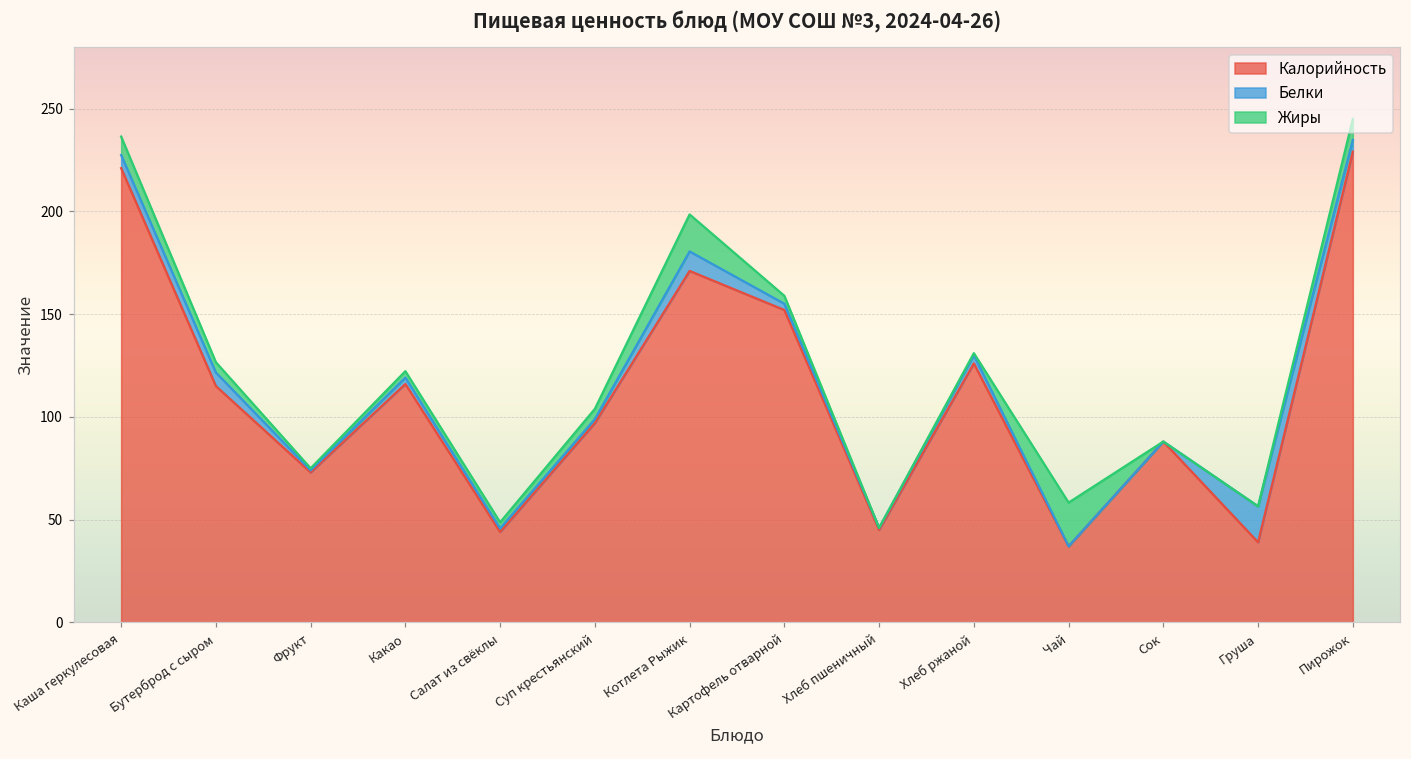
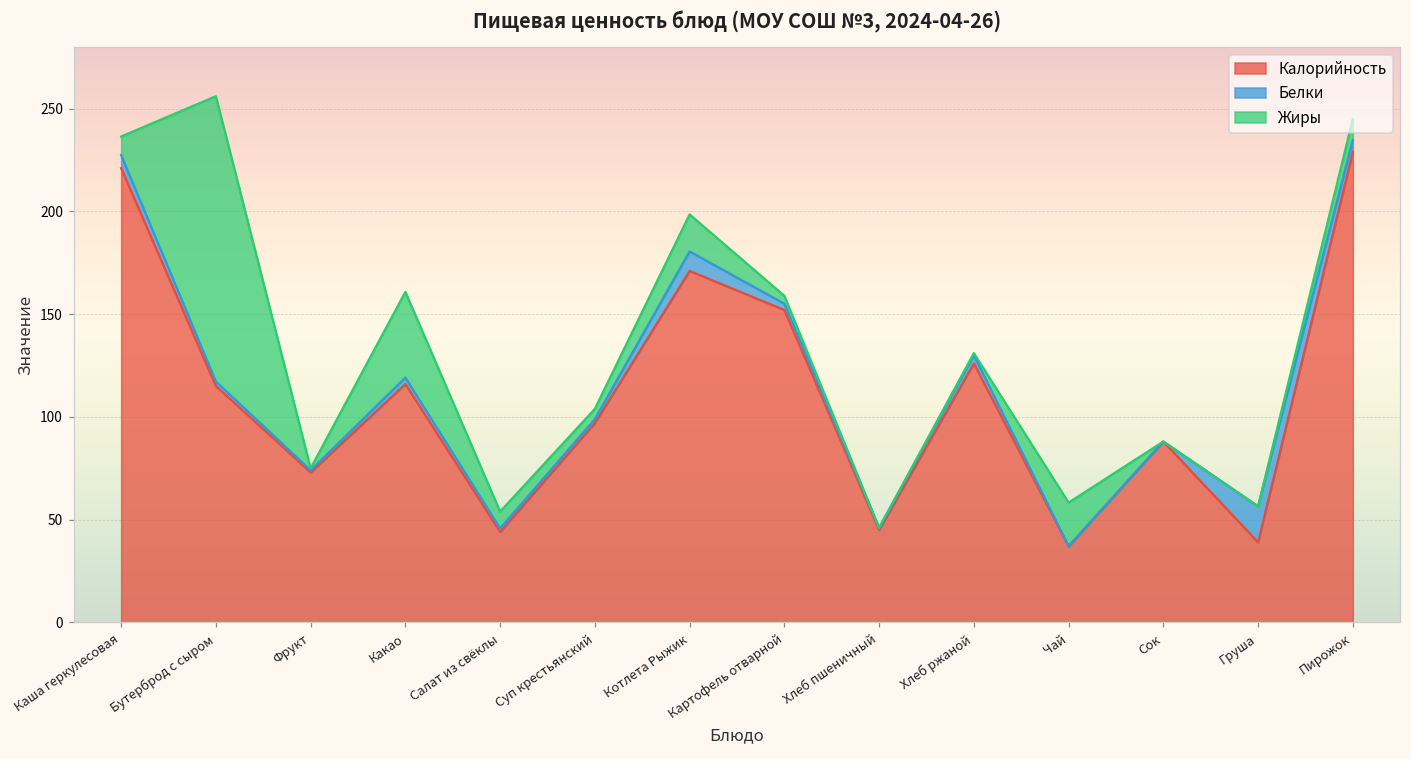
Белки, Бутерброд с сыром: 7 -> 2
Жиры, Бутерброд с сыром: 5 -> 139
Жиры, Какао: 3 -> 42
Жиры, Салат из свёклы: 3 -> 8
